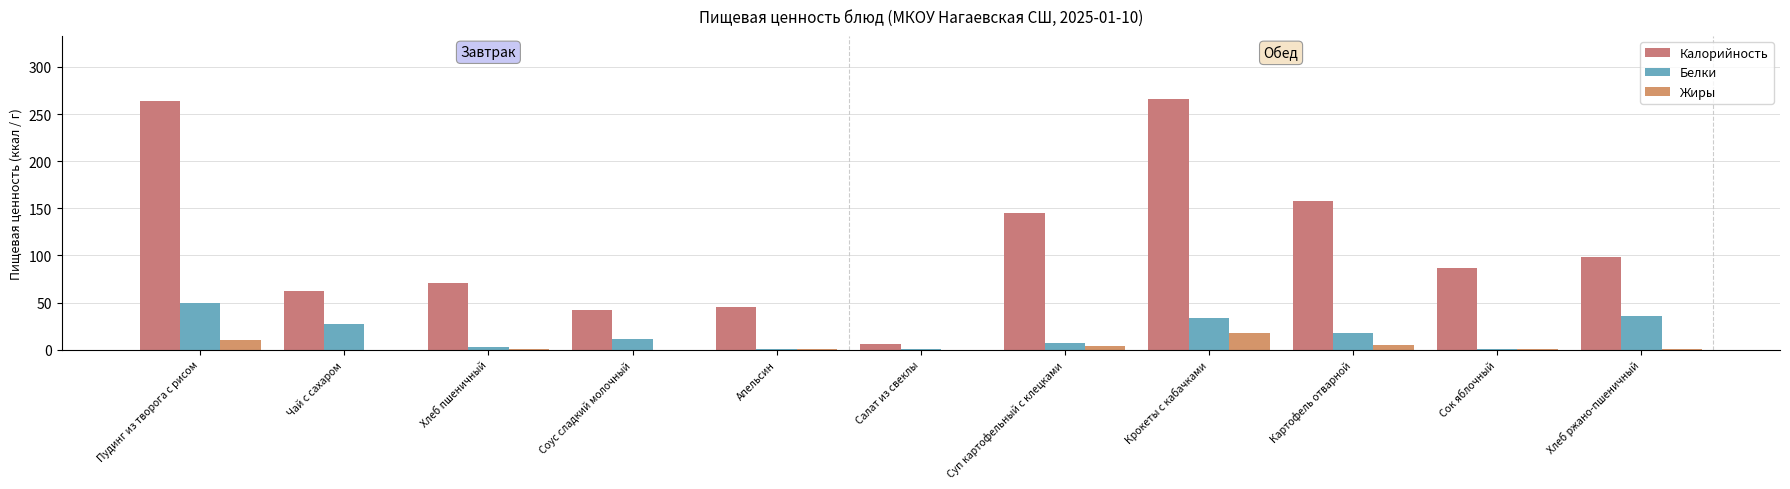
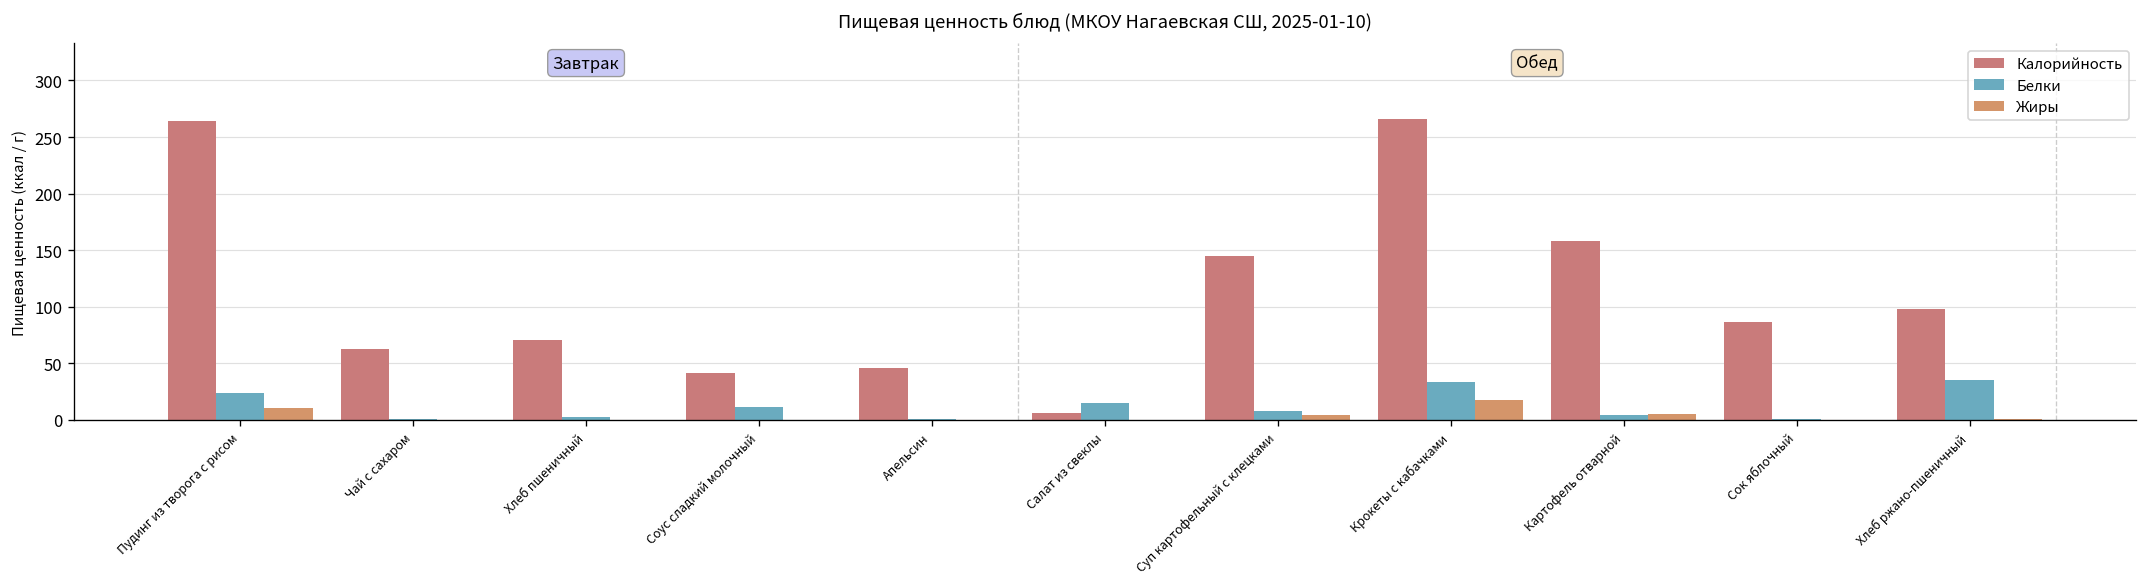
Белки, Пудинг из творога с рисом: 50 -> 20
Белки, Чай с сахаром: 30 -> 0
Белки, Салат из свеклы: 0 -> 10
Белки, Картофель отварной: 20 -> 0
